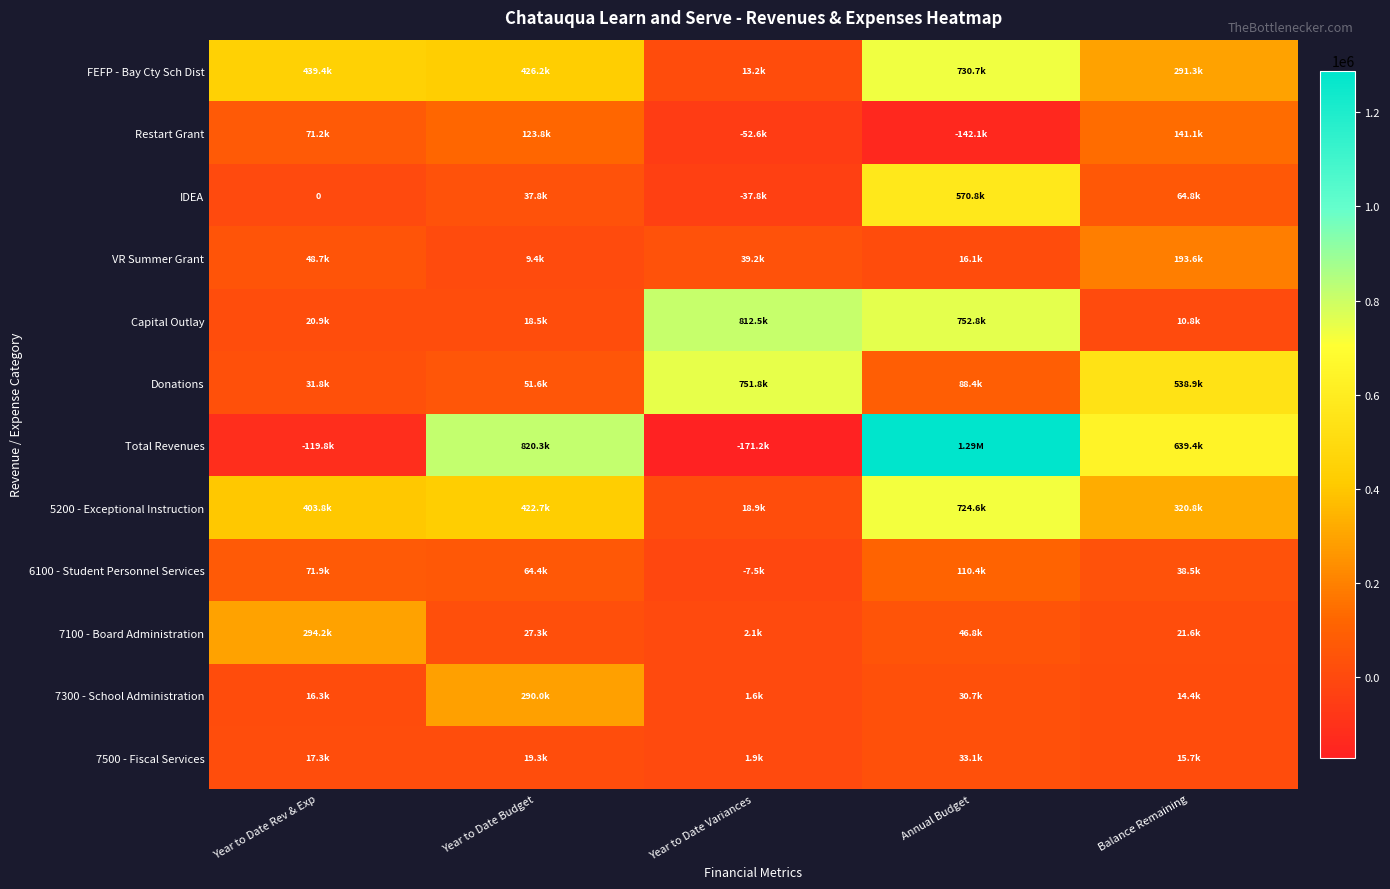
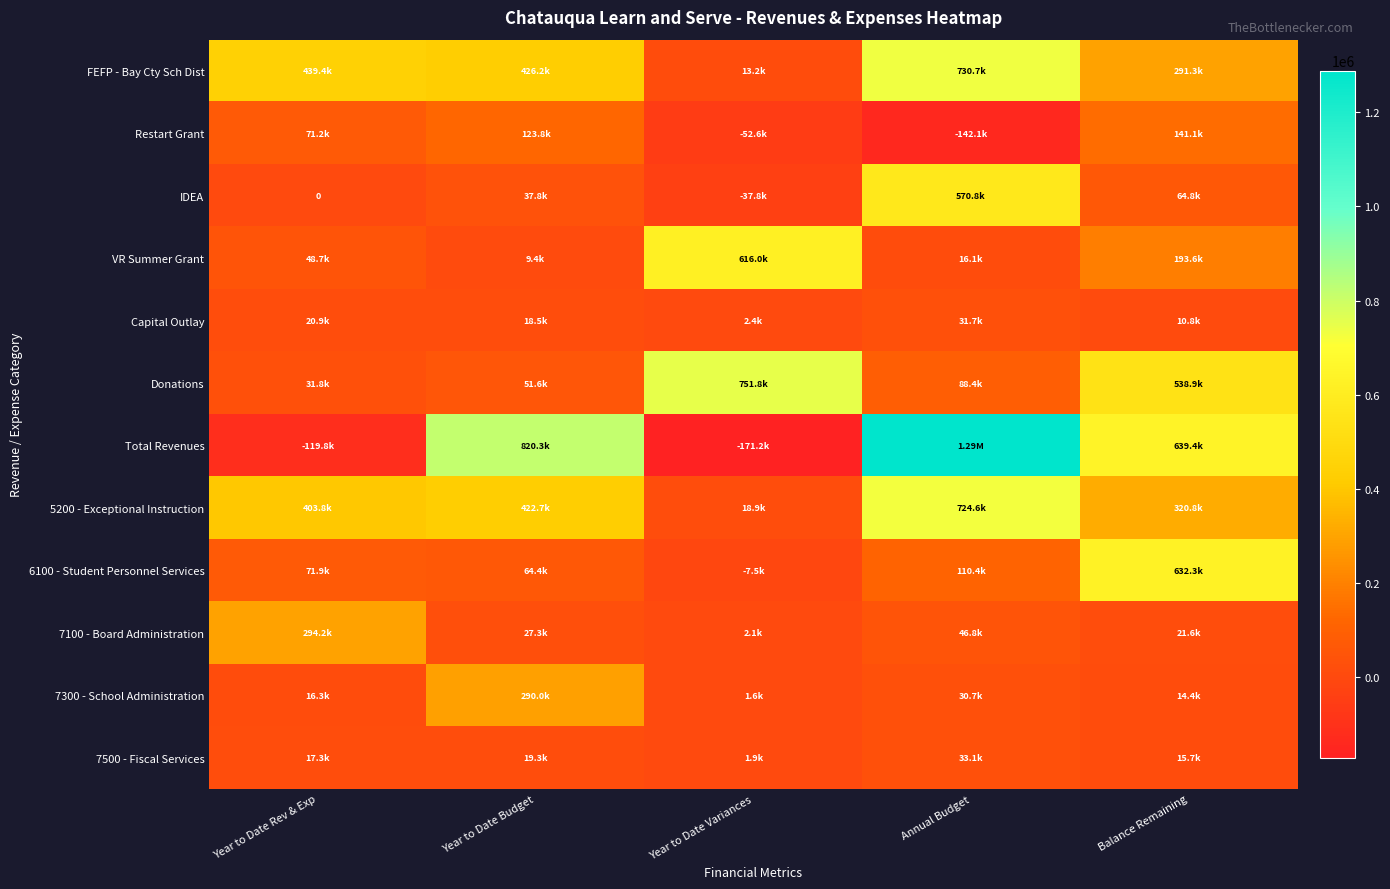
VR Summer Grant, Year to Date Variances: 39.2k -> 616.0k
Capital Outlay, Year to Date Variances: 812.5k -> 2.4k
Capital Outlay, Annual Budget: 752.8k -> 31.7k
6100 - Student Personnel Services, Balance Remaining: 38.5k -> 632.3k
